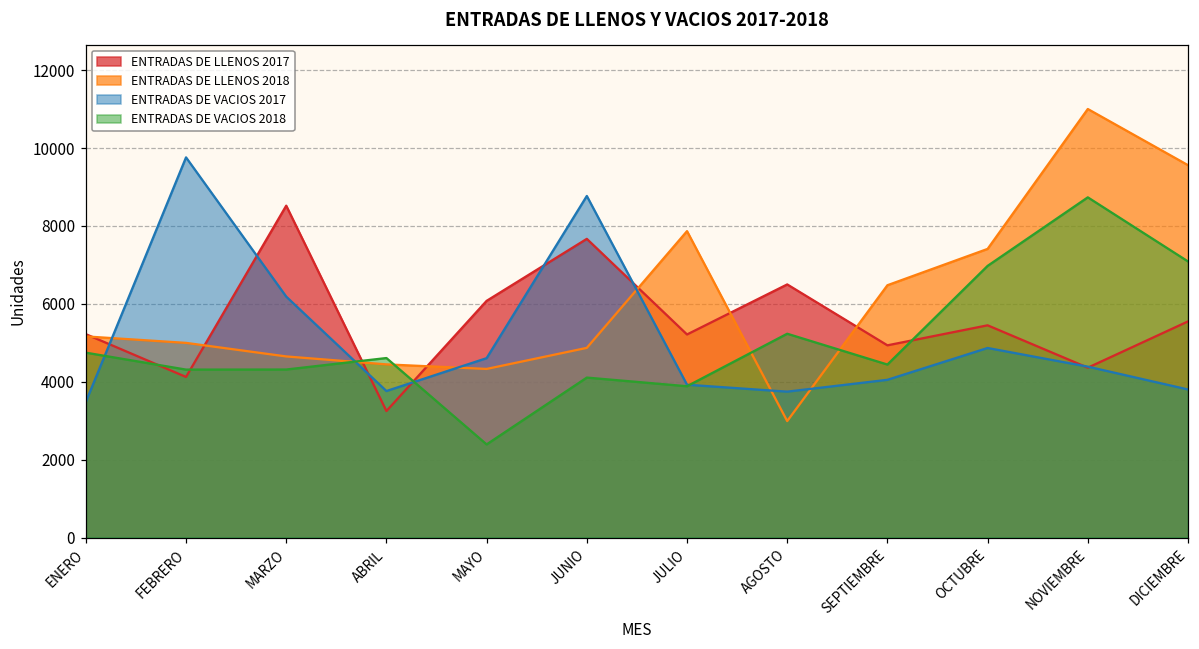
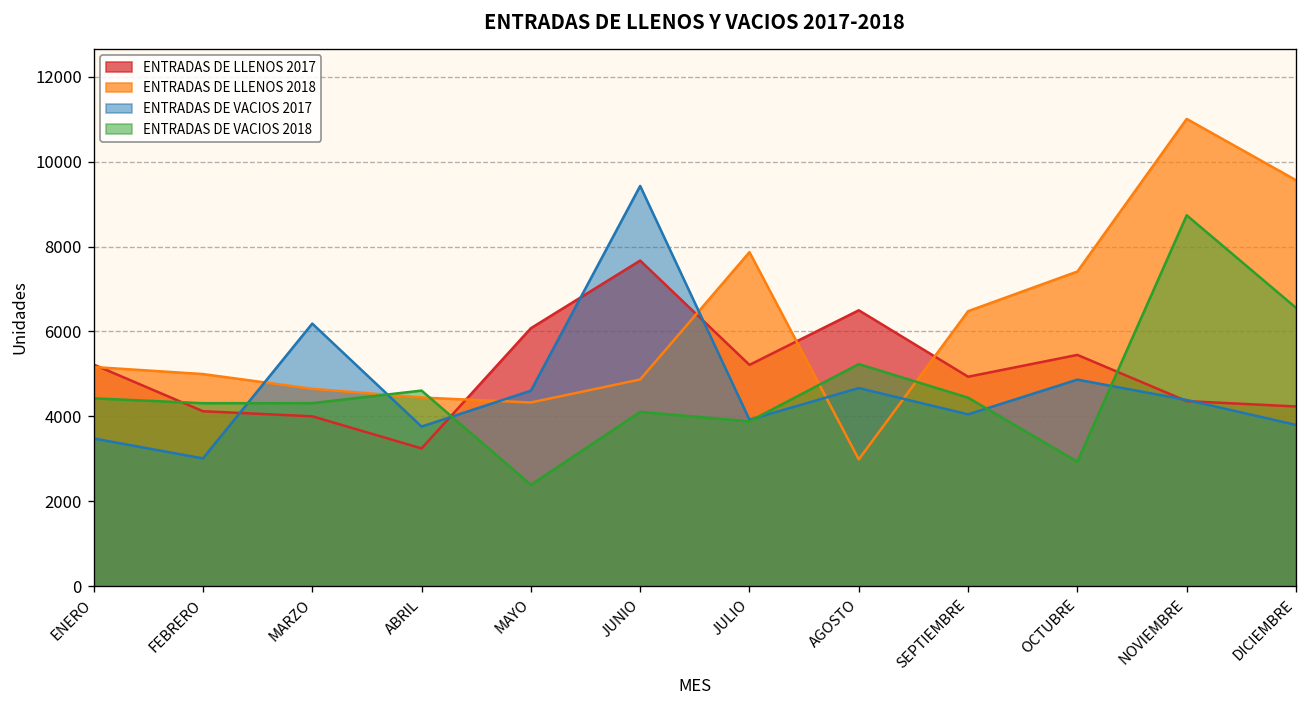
ENTRADAS DE VACIOS 2018, ENERO: 4700 -> 4400
ENTRADAS DE VACIOS 2017, FEBRERO: 9800 -> 3000
ENTRADAS DE LLENOS 2017, MARZO: 8500 -> 4000
ENTRADAS DE VACIOS 2017, JUNIO: 8800 -> 9400
ENTRADAS DE VACIOS 2017, AGOSTO: 3700 -> 4700
ENTRADAS DE VACIOS 2018, OCTUBRE: 7000 -> 2900
ENTRADAS DE LLENOS 2017, DICIEMBRE: 5500 -> 4200
ENTRADAS DE VACIOS 2018, DICIEMBRE: 7100 -> 6600
